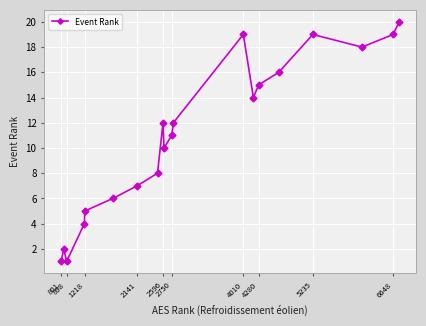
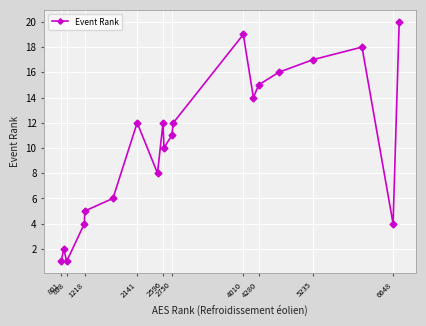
2141: 7 -> 12
5235: 19 -> 17
6648: 19 -> 4
